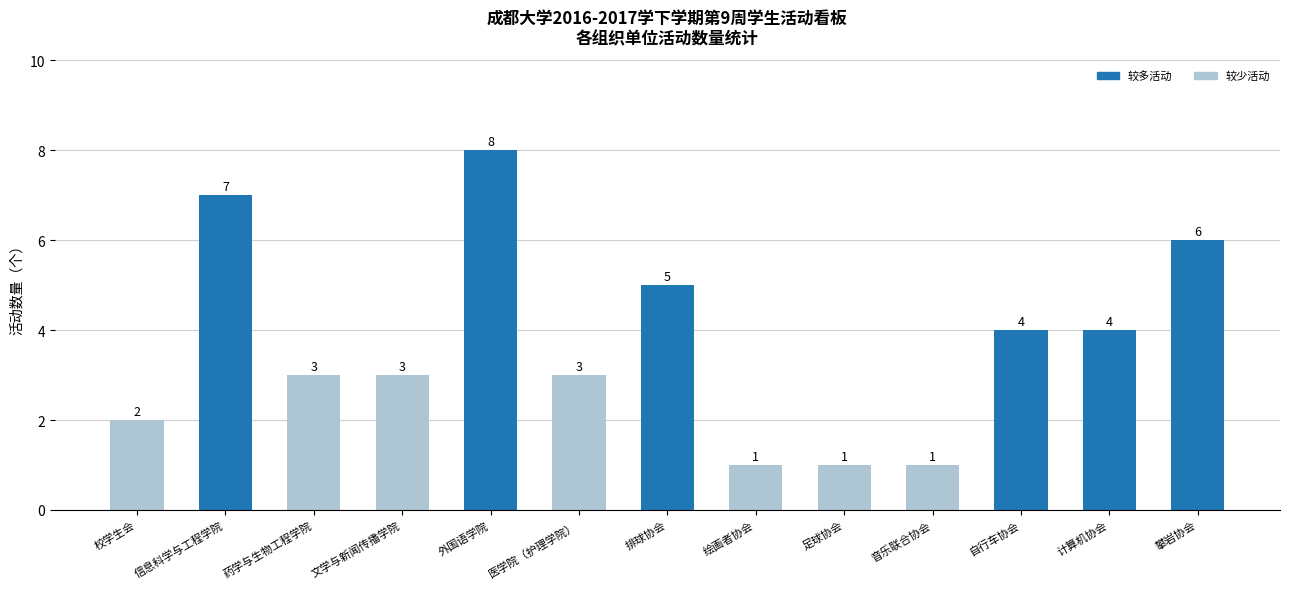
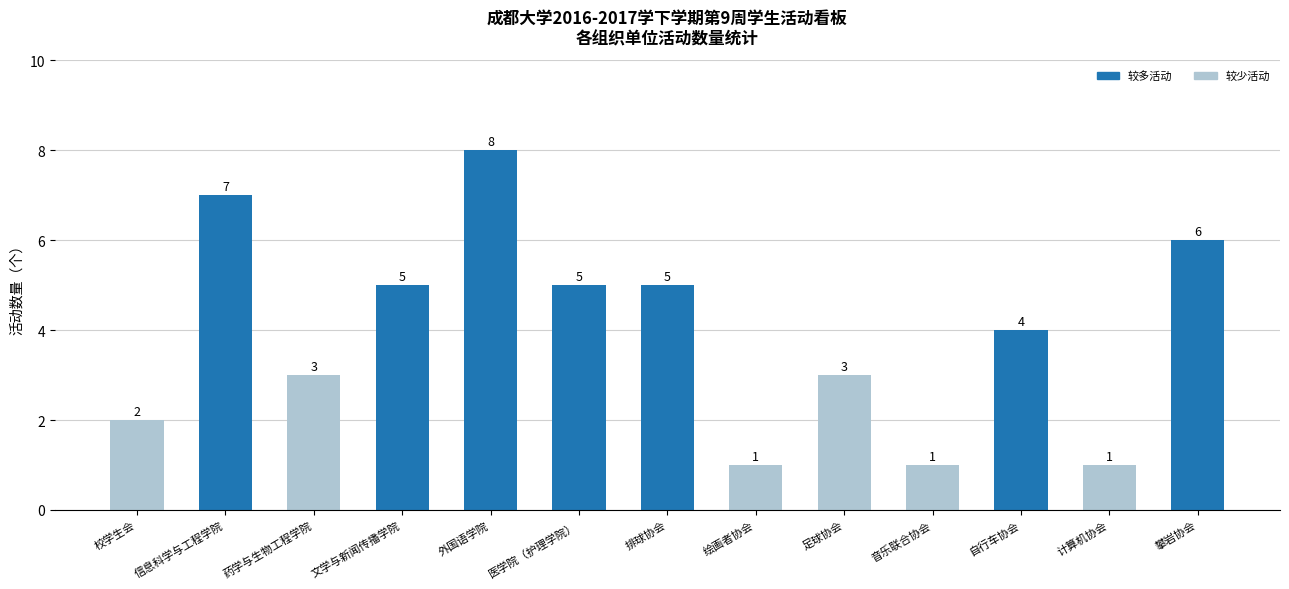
文学与新闻传播学院: 3 -> 5
医学院（护理学院）: 3 -> 5
足球协会: 1 -> 3
计算机协会: 4 -> 1
